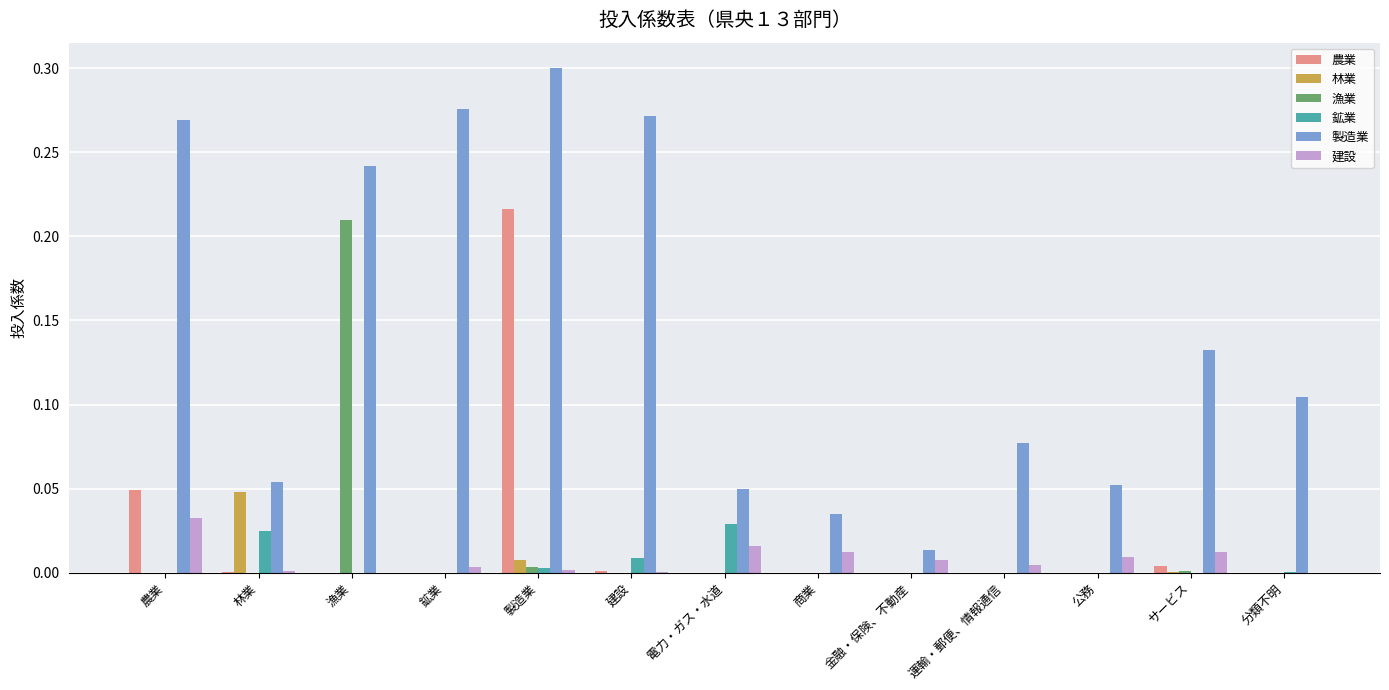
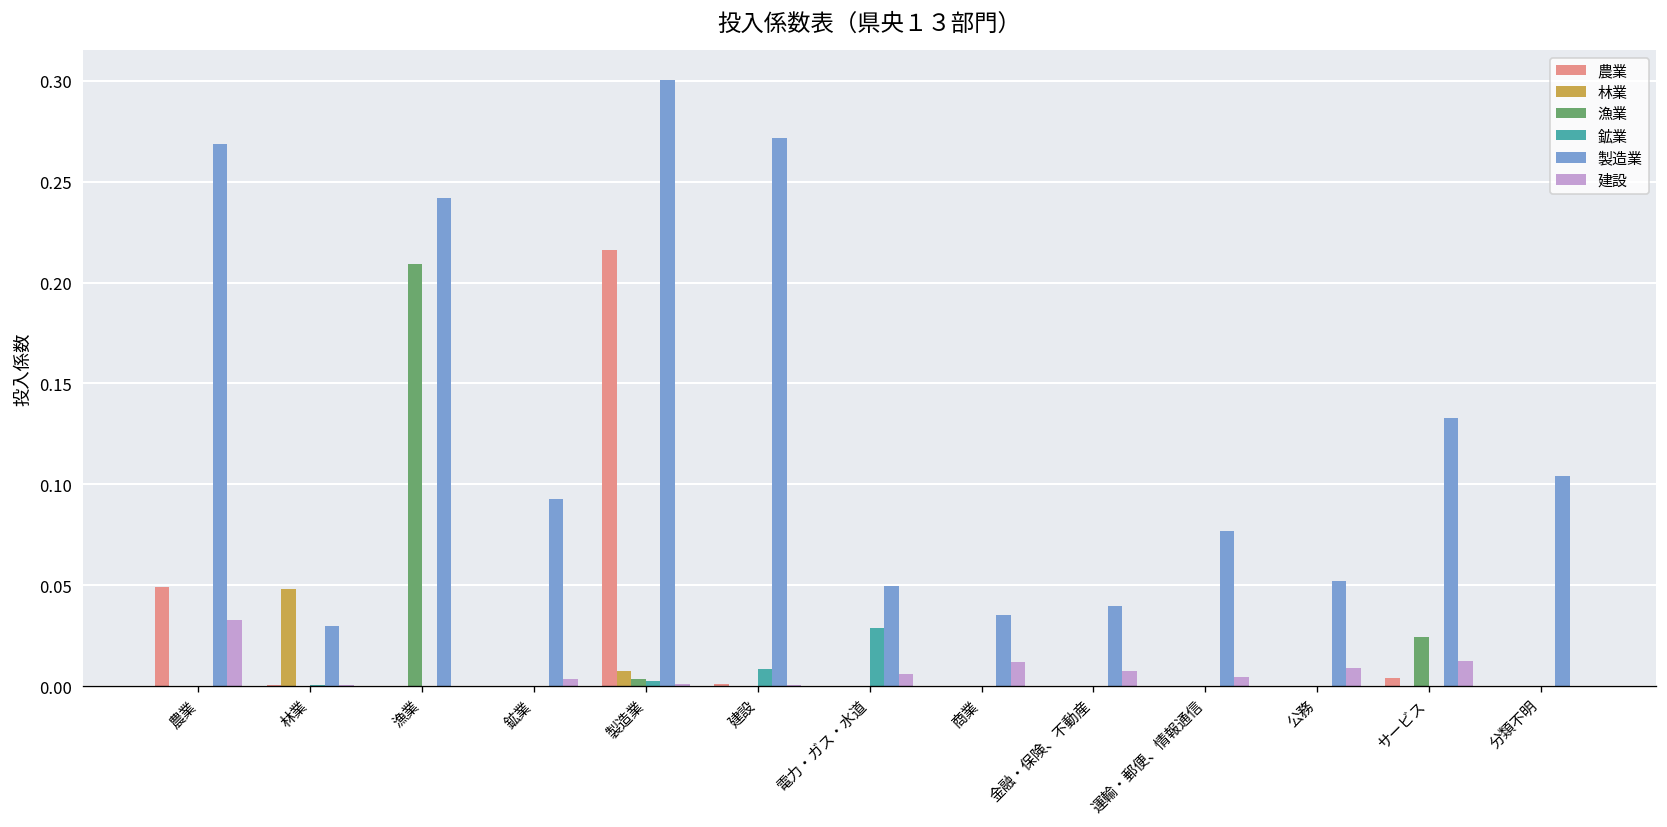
鉱業, 林業: 0.025 -> 0.000
製造業, 林業: 0.054 -> 0.030
製造業, 鉱業: 0.276 -> 0.093
建設, 電力・ガス・水道: 0.016 -> 0.006
製造業, 金融・保険、不動産: 0.014 -> 0.040
漁業, サービス: 0.001 -> 0.025
